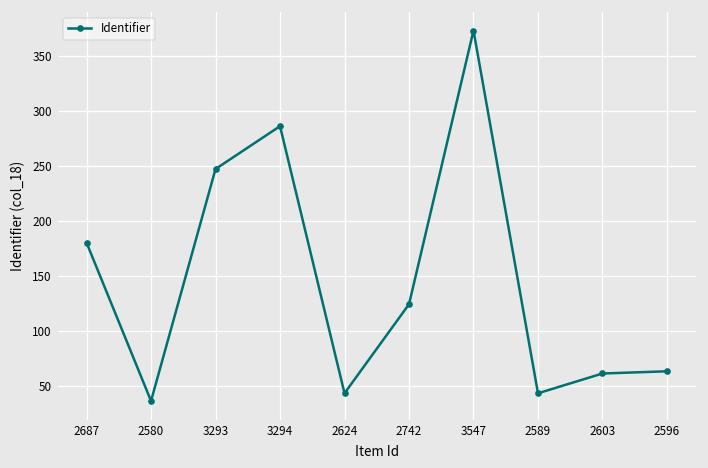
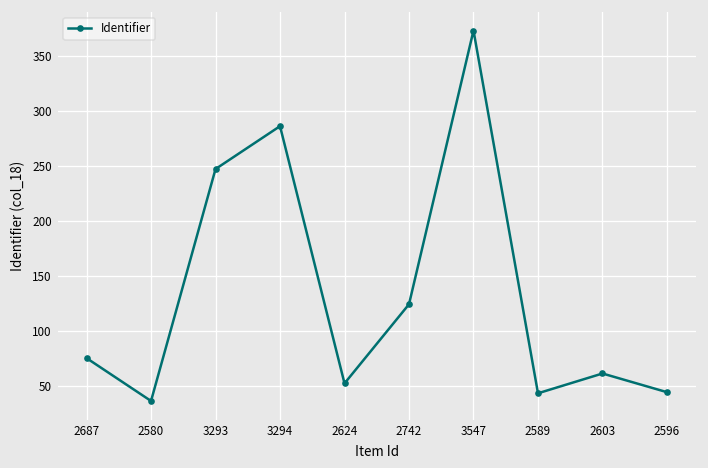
2687: 180 -> 80
2624: 40 -> 50
2596: 60 -> 40
